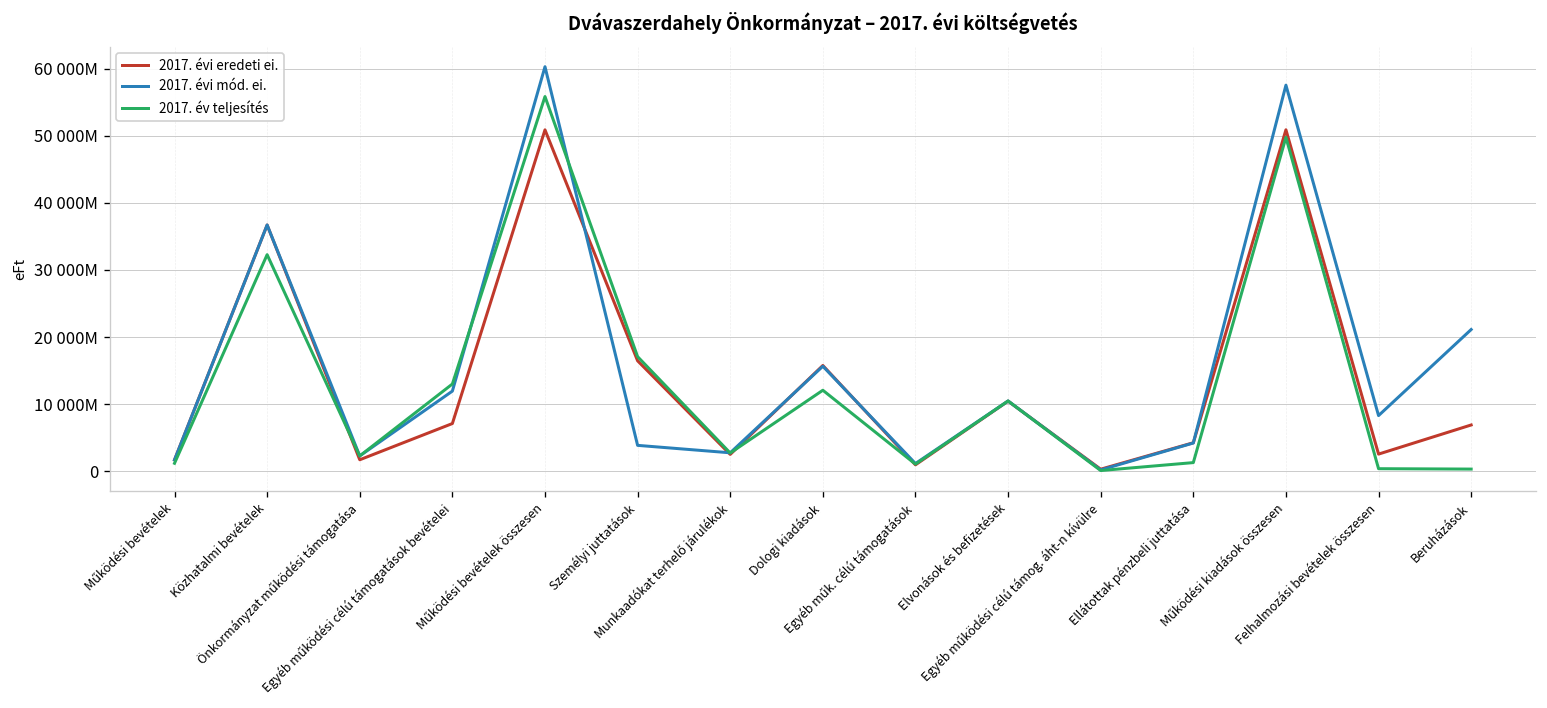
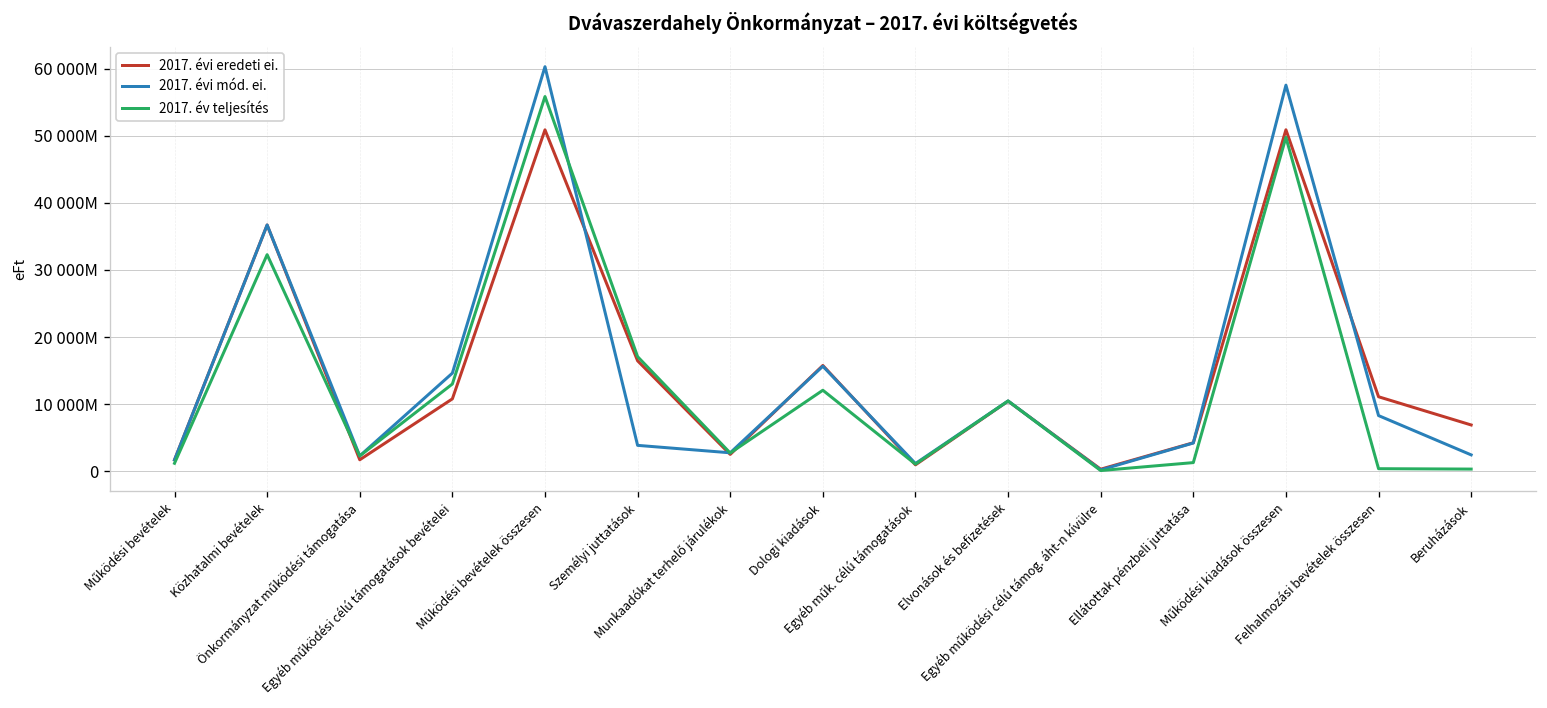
2017. évi eredeti ei., Egyéb működési célú támogatások bevételei: 7000000000 -> 11000000000
2017. évi mód. ei., Egyéb működési célú támogatások bevételei: 12000000000 -> 15000000000
2017. évi eredeti ei., Felhalmozási bevételek összesen: 3000000000 -> 11000000000
2017. évi mód. ei., Beruházások: 21000000000 -> 2000000000
